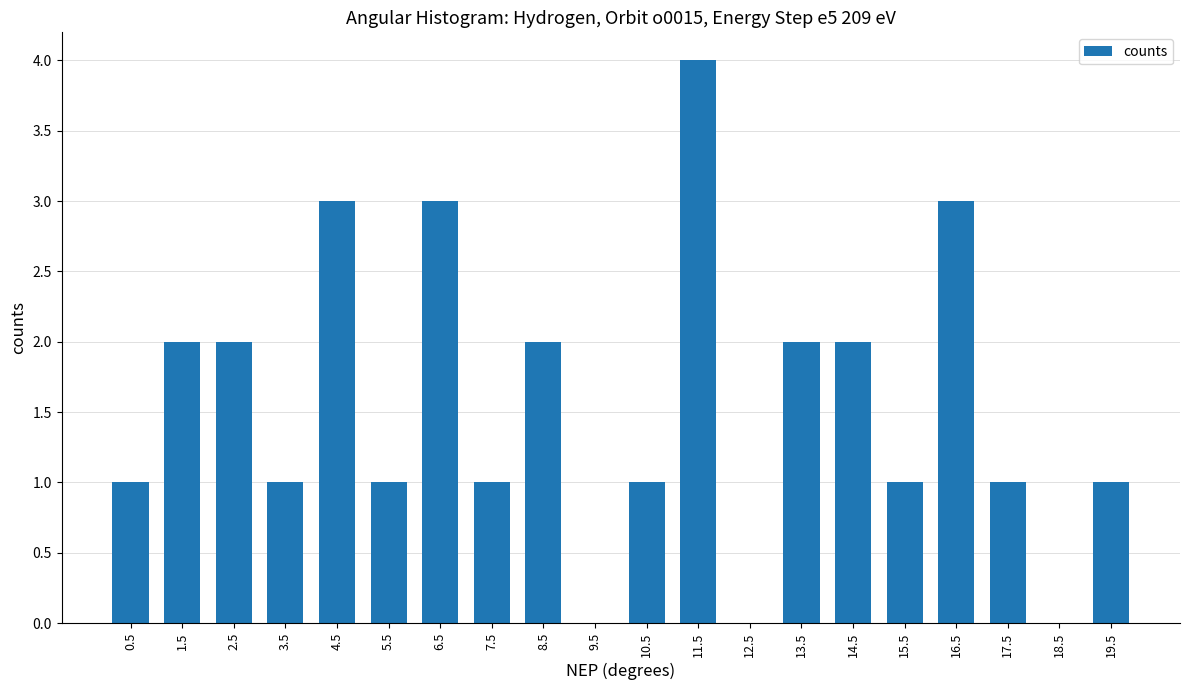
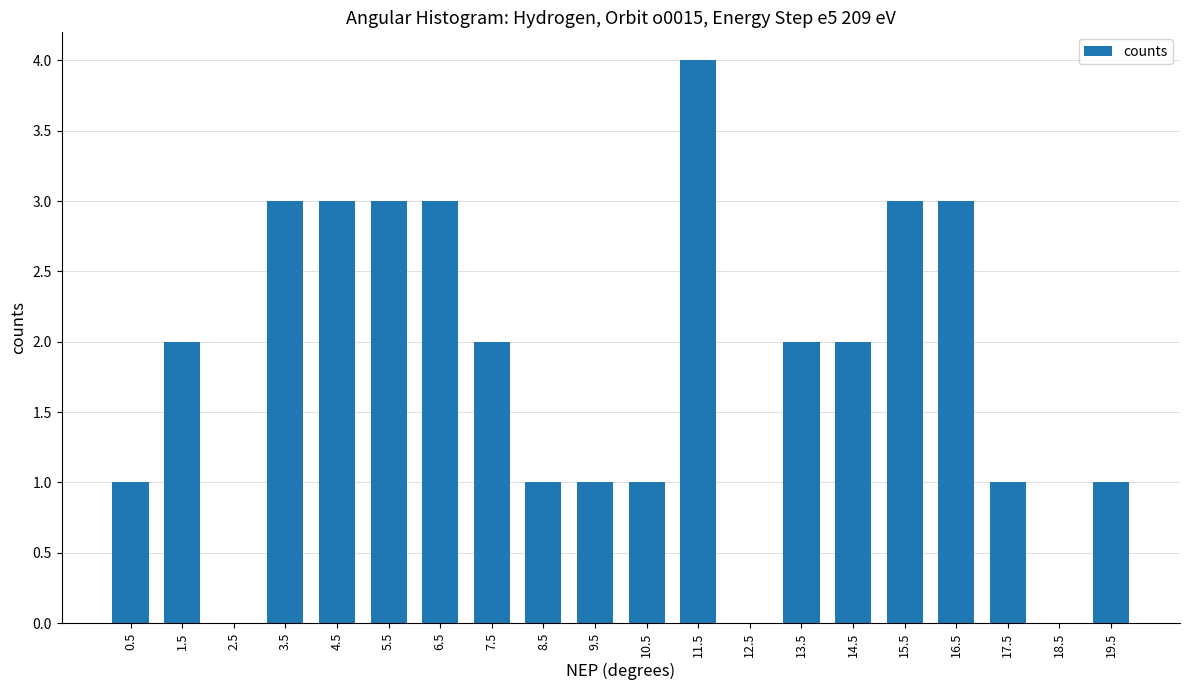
2.5: 2 -> 0
3.5: 1 -> 3
5.5: 1 -> 3
7.5: 1 -> 2
8.5: 2 -> 1
9.5: 0 -> 1
15.5: 1 -> 3
